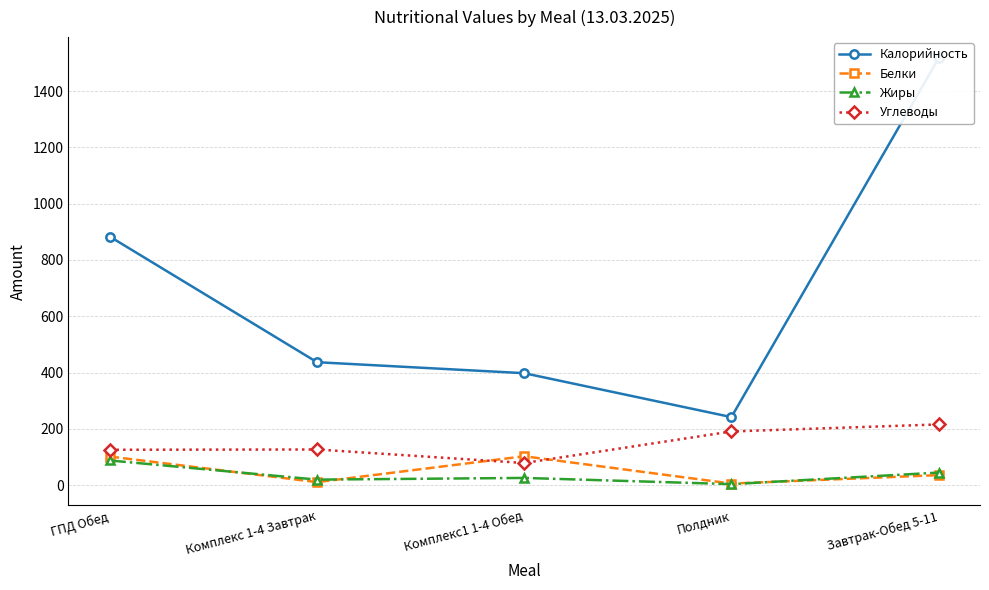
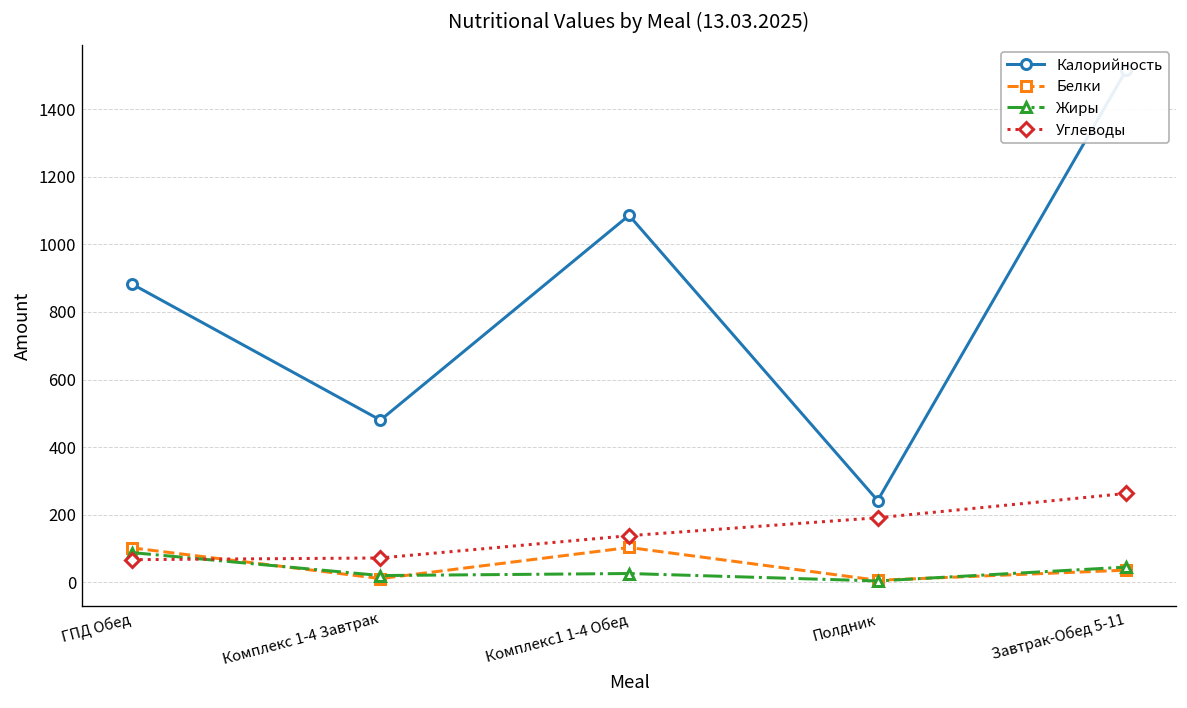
Углеводы, ГПД Обед: 130 -> 70
Калорийность, Комплекс 1-4 Завтрак: 440 -> 480
Углеводы, Комплекс 1-4 Завтрак: 130 -> 70
Калорийность, Комплекс1 1-4 Обед: 400 -> 1090
Углеводы, Комплекс1 1-4 Обед: 80 -> 140
Углеводы, Завтрак-Обед 5-11: 220 -> 260
